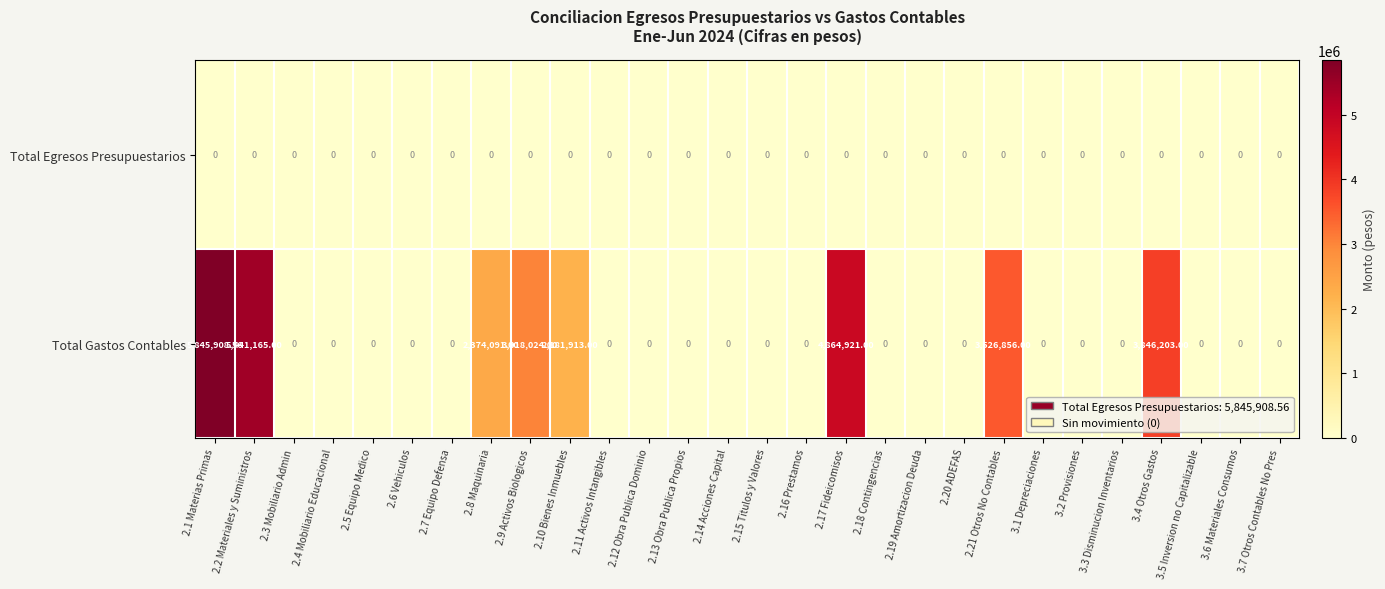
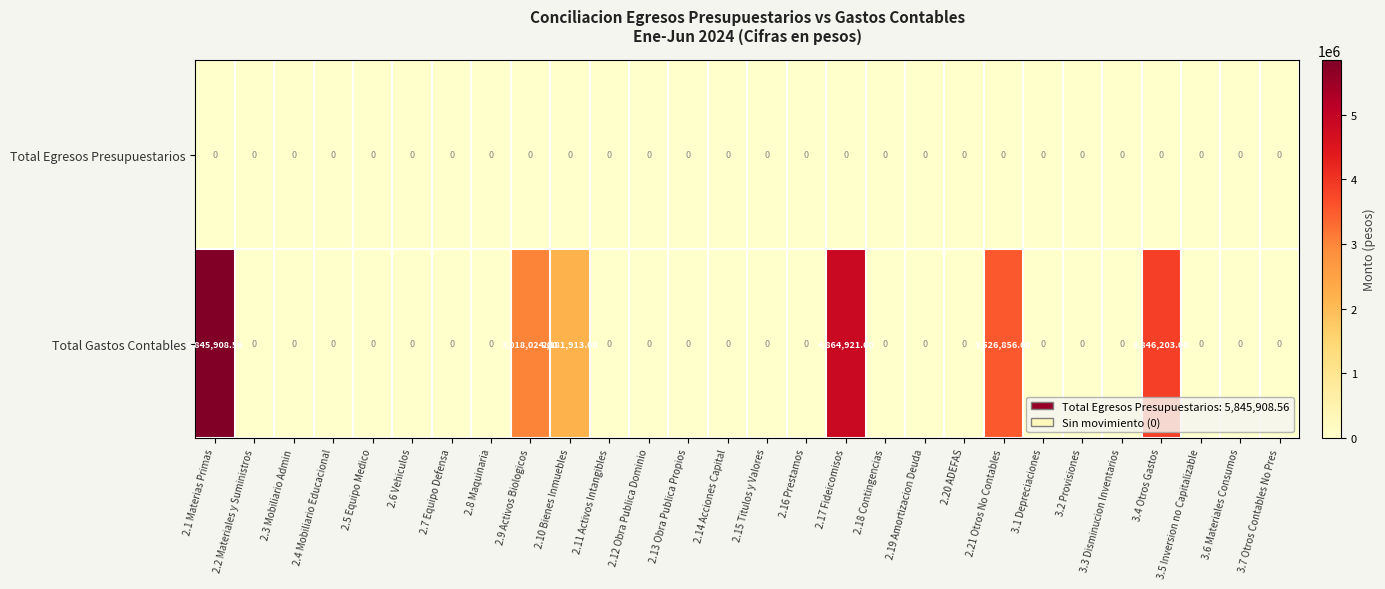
Total Gastos Contables, 2.2 Materiales y Suministros: 5,441,165.00 -> 0
Total Gastos Contables, 2.8 Maquinaria: 2,374,091.00 -> 0
